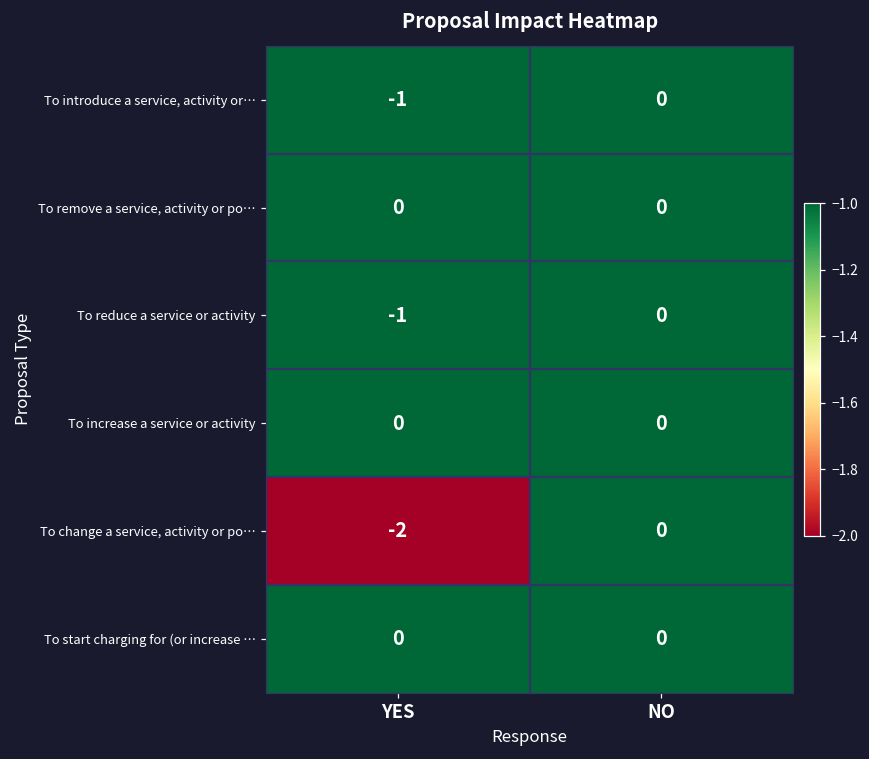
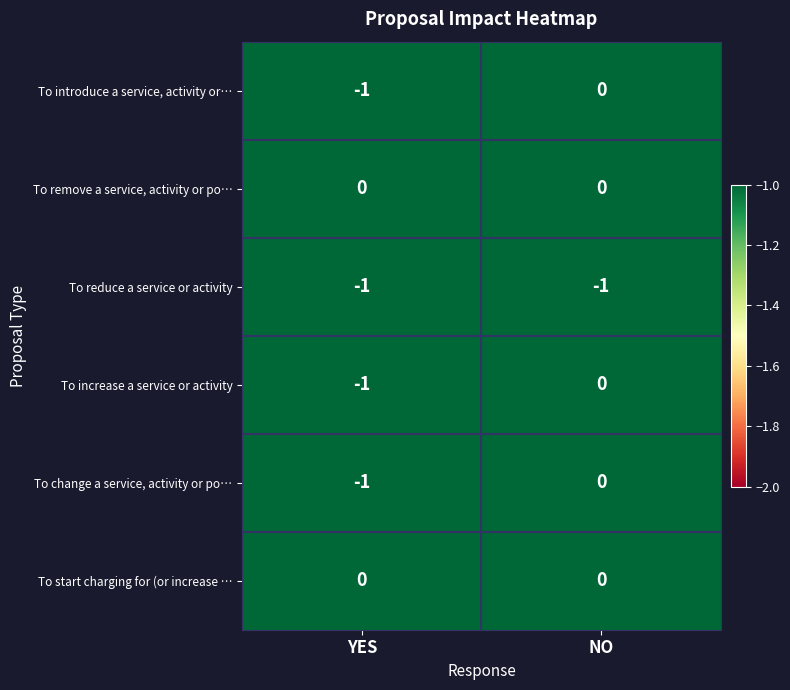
To reduce a service or activity, NO: 0 -> -1
To increase a service or activity, YES: 0 -> -1
To change a service, activity or po…, YES: -2 -> -1
